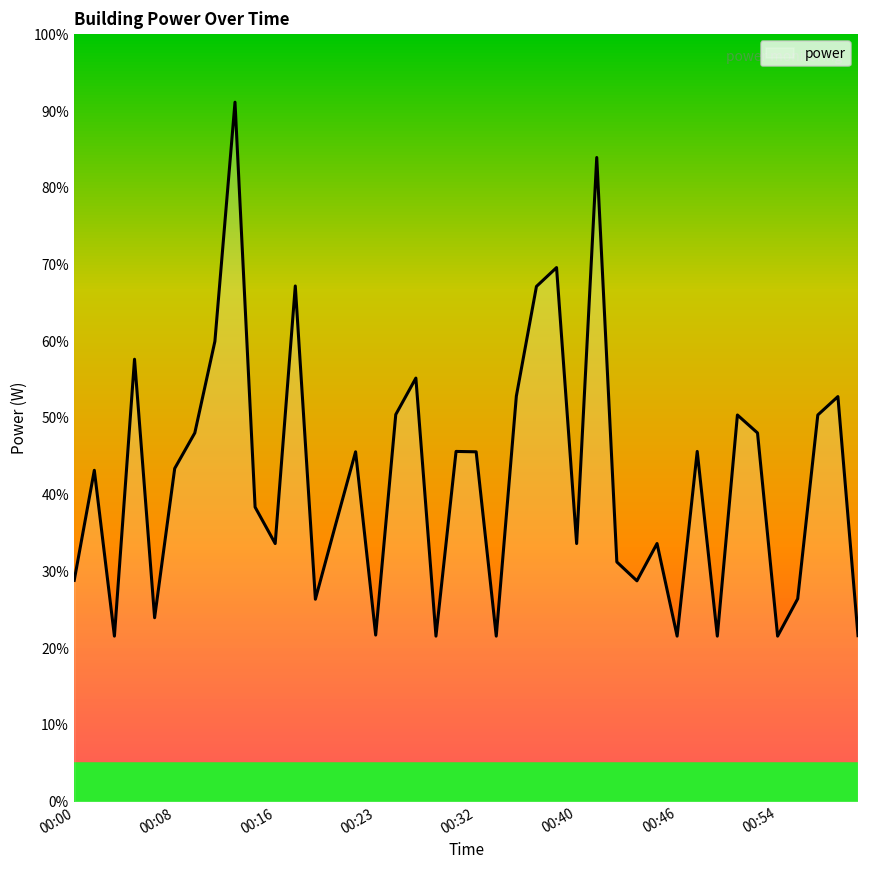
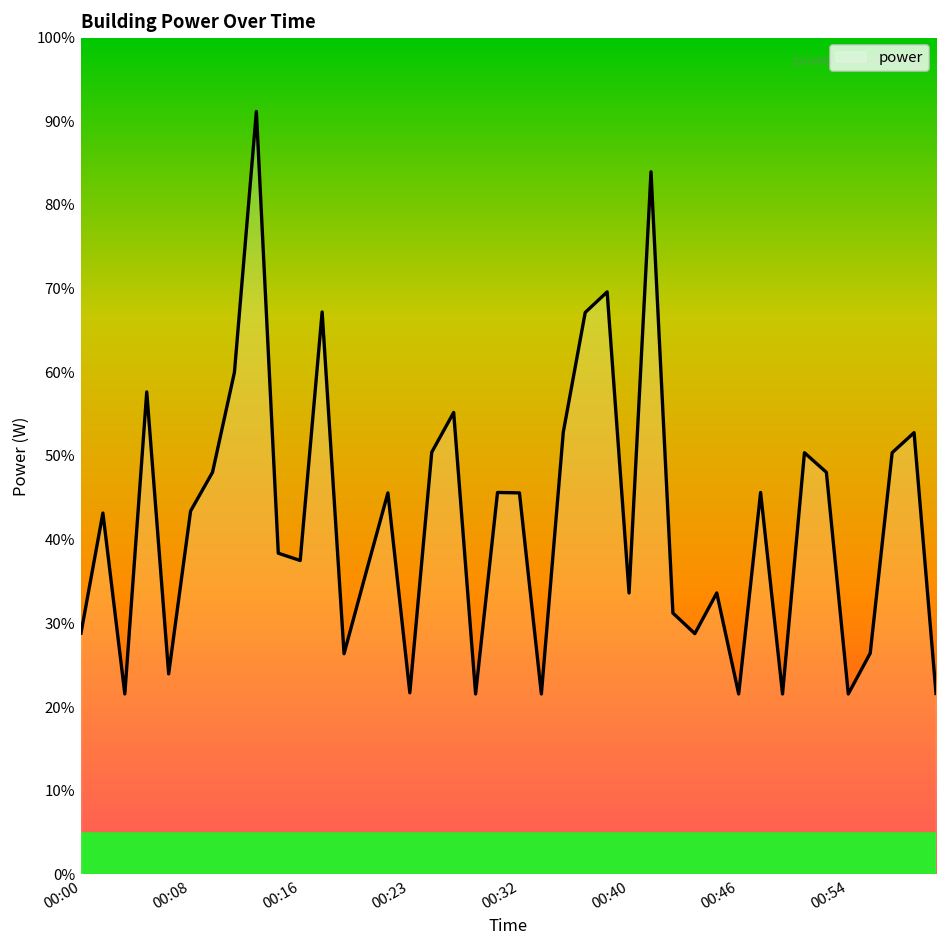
00:16: 34% -> 38%
